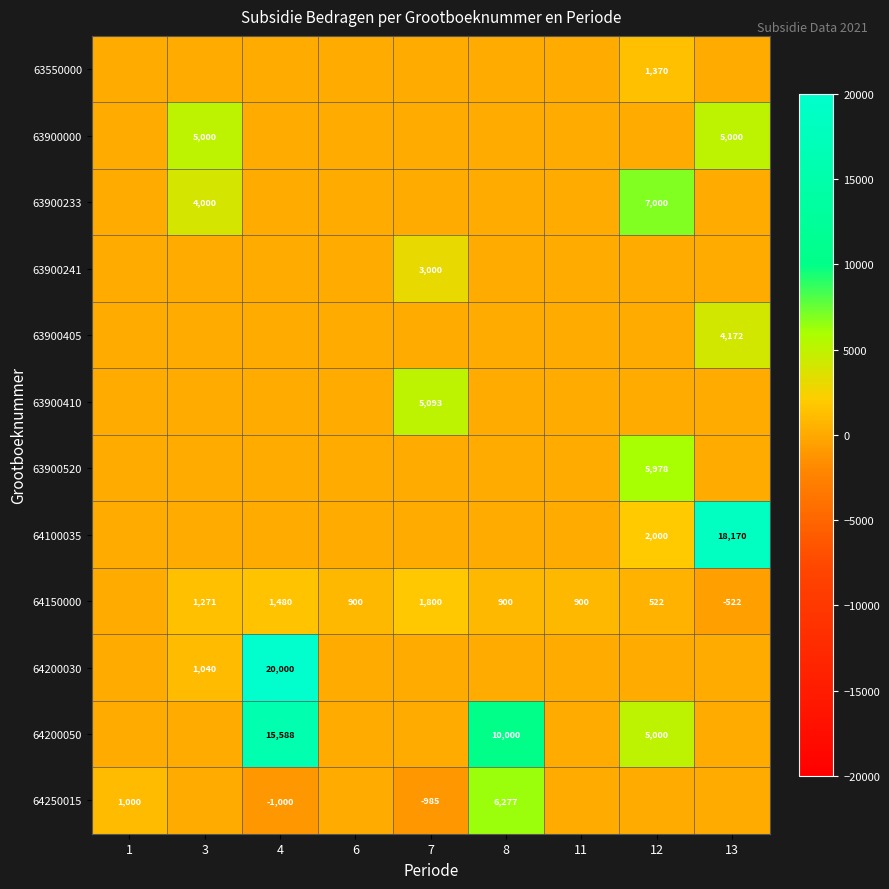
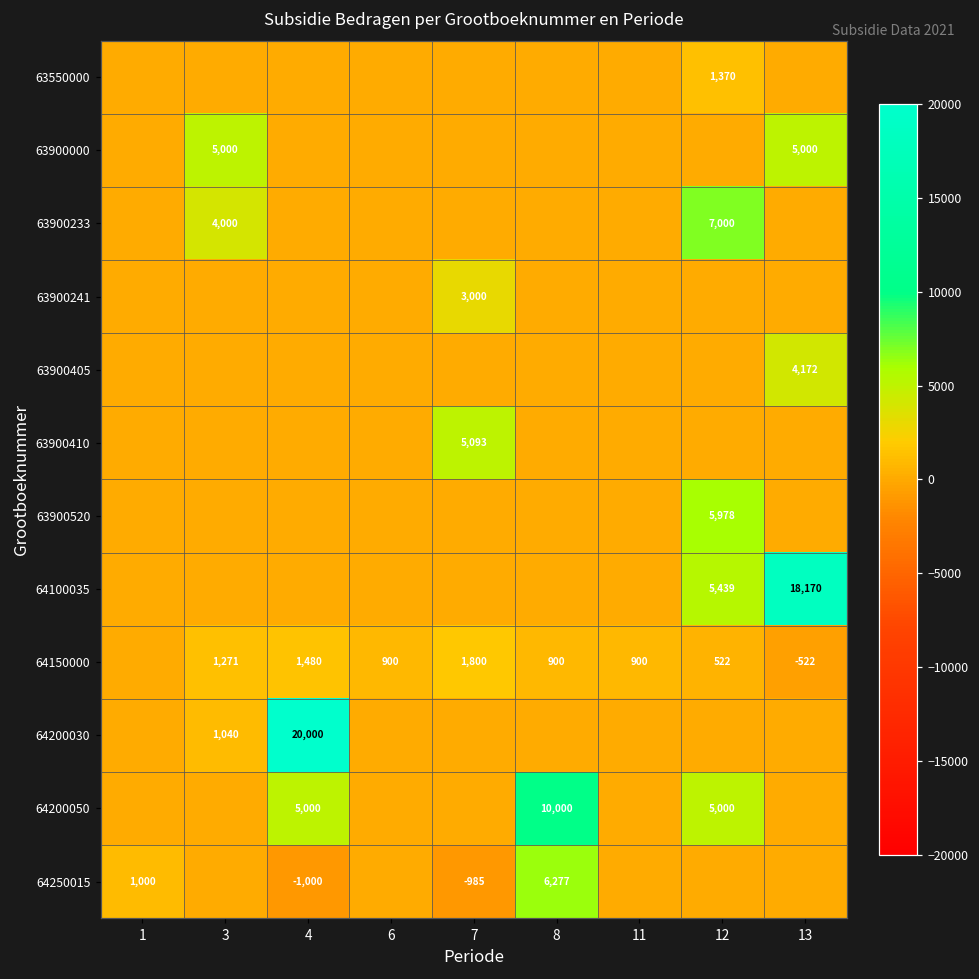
64100035, 12: 2,000 -> 5,439
64200050, 4: 15,588 -> 5,000
